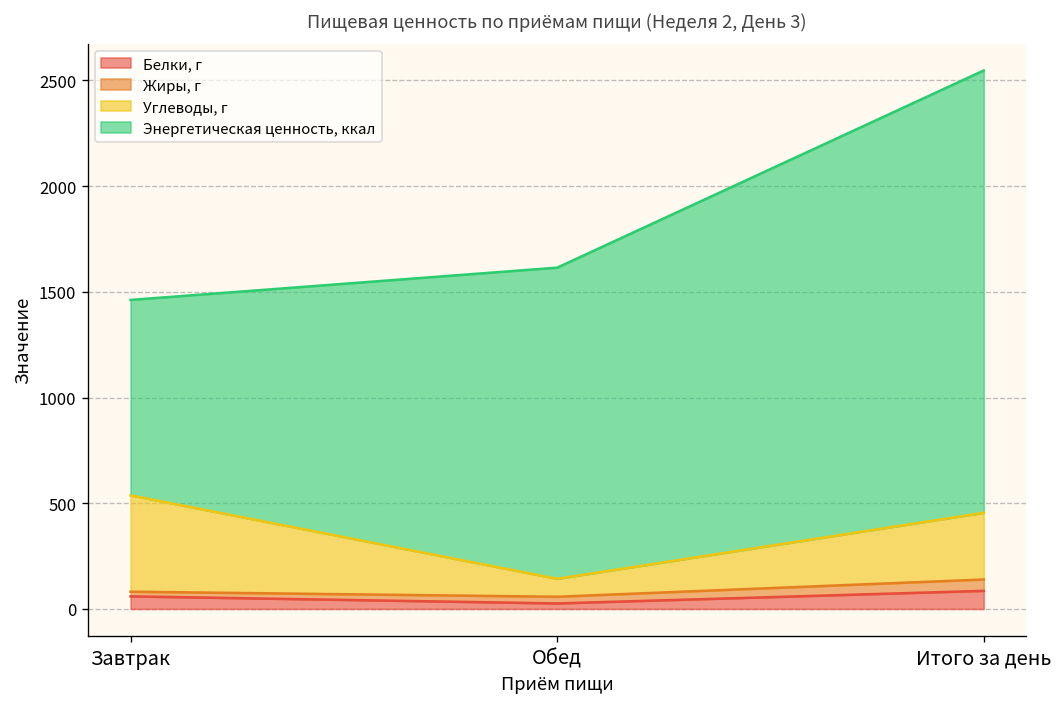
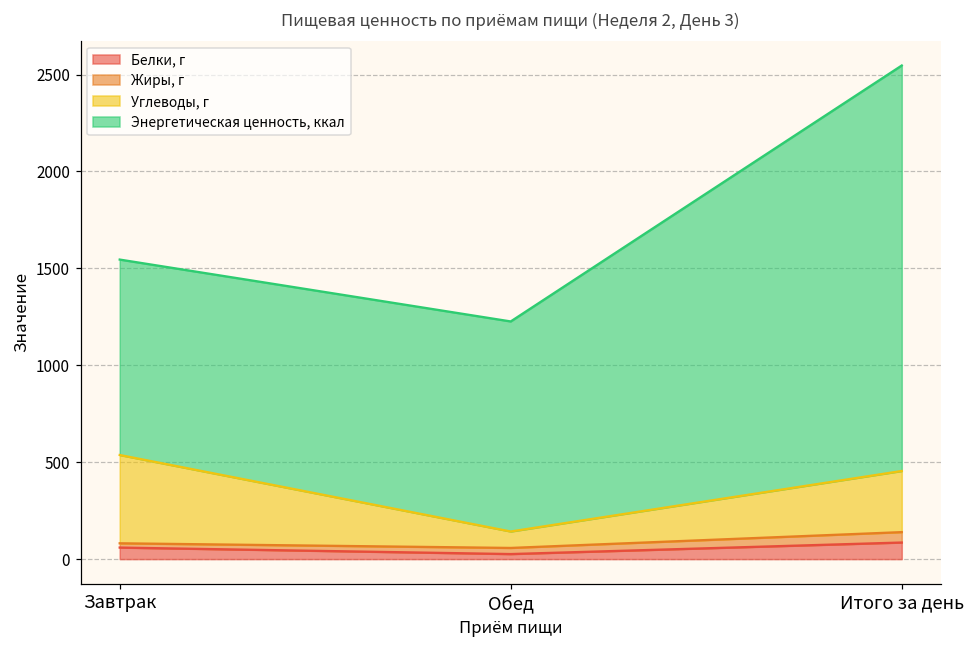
Энергетическая ценность, ккал, Завтрак: 920 -> 1010
Энергетическая ценность, ккал, Обед: 1470 -> 1080
